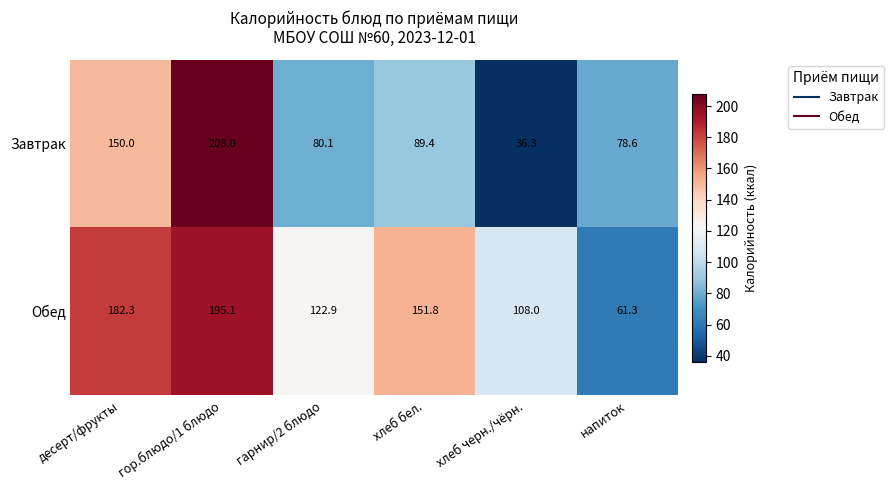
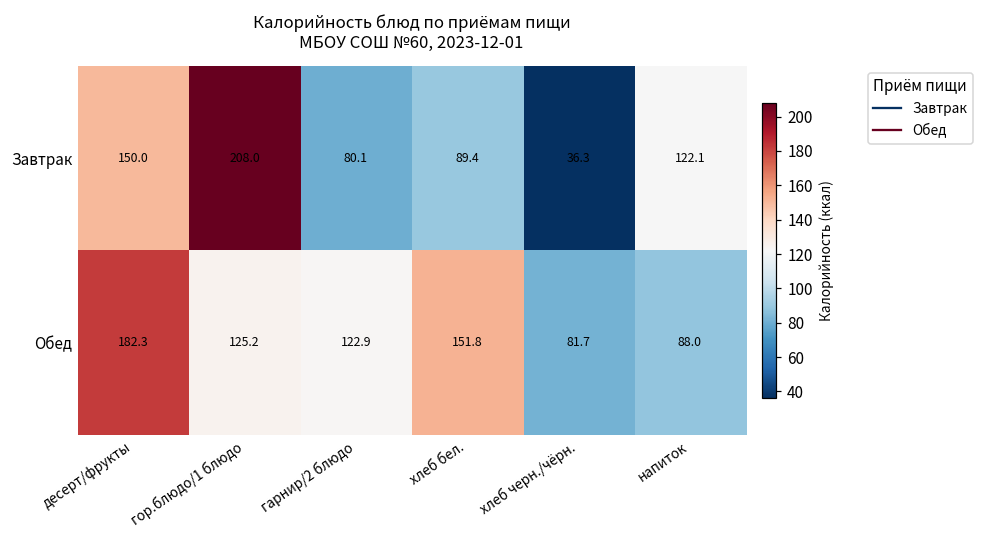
Завтрак, напиток: 78.6 -> 122.1
Обед, гор.блюдо/1 блюдо: 195.1 -> 125.2
Обед, хлеб черн./чёрн.: 108.0 -> 81.7
Обед, напиток: 61.3 -> 88.0
